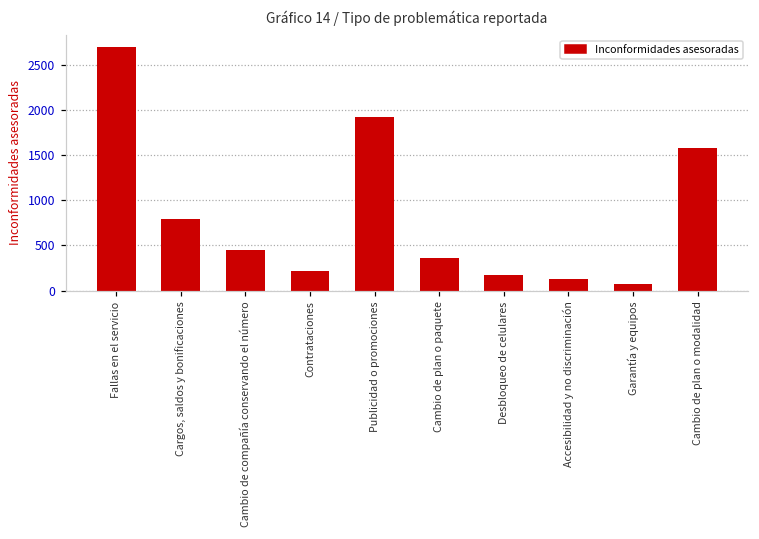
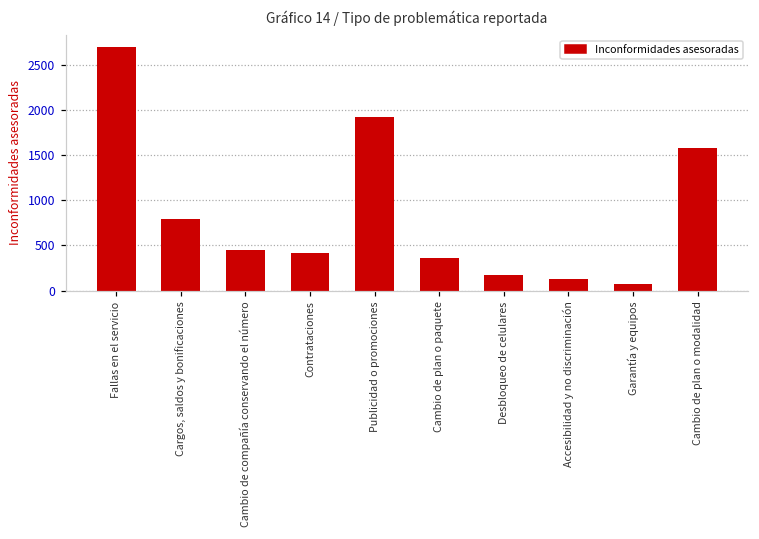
Contrataciones: 200 -> 400
